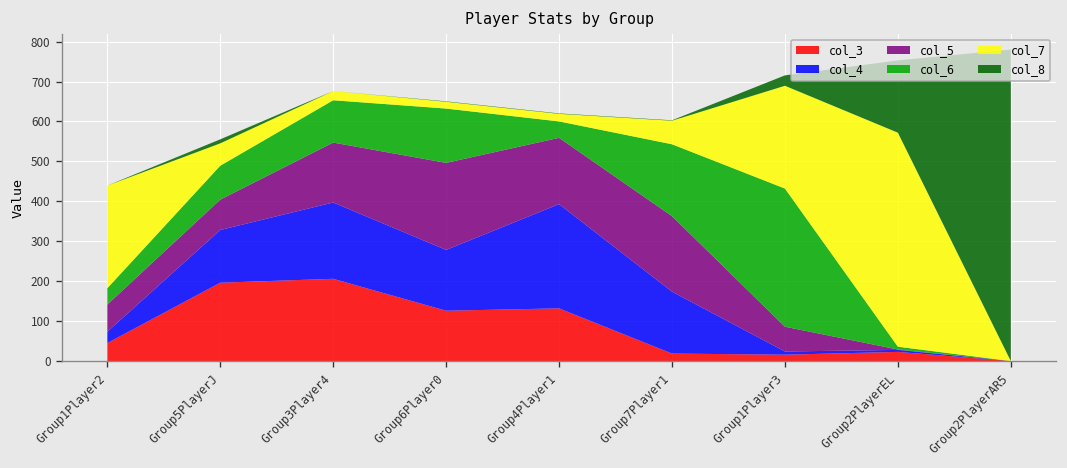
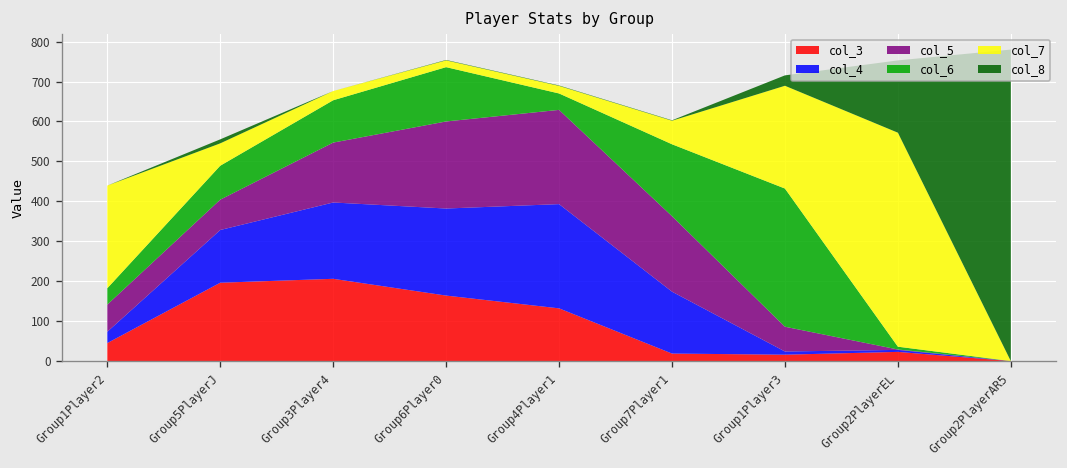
col_3, Group6Player0: 130 -> 160
col_4, Group6Player0: 150 -> 220
col_5, Group4Player1: 170 -> 240
